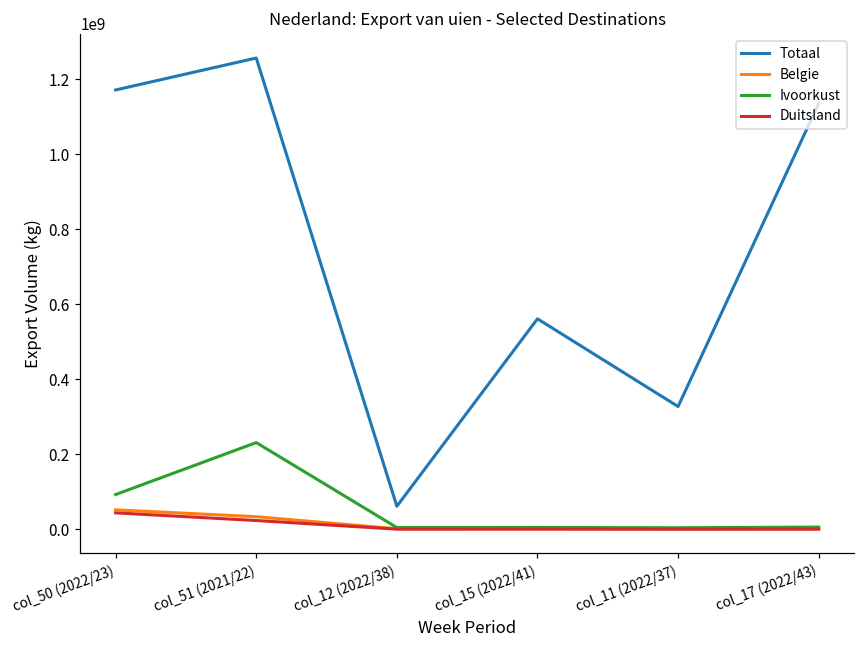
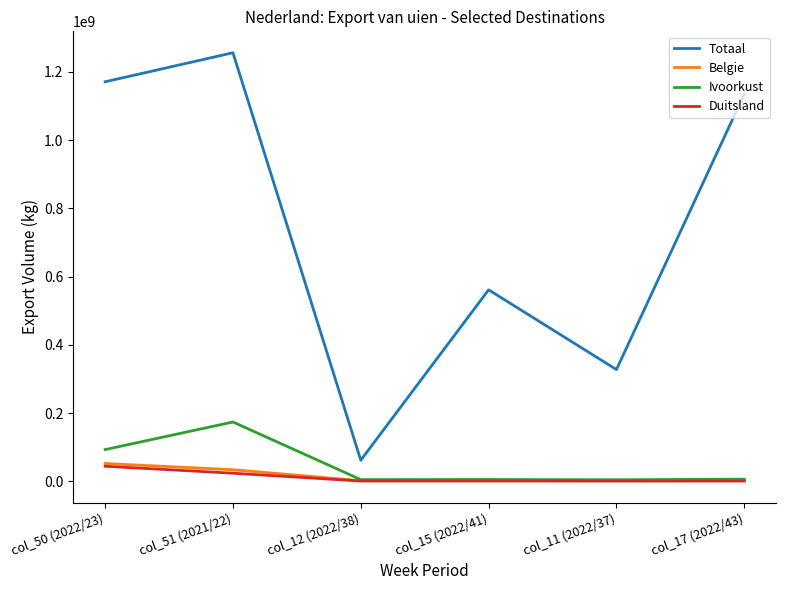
Ivoorkust, col_51 (2021/22): 230000000 -> 170000000
